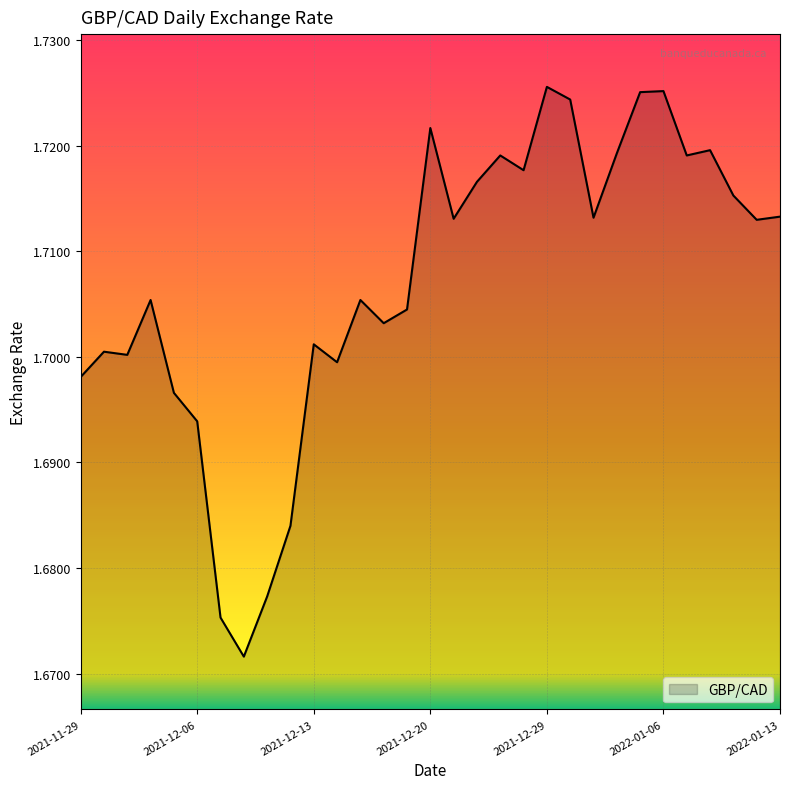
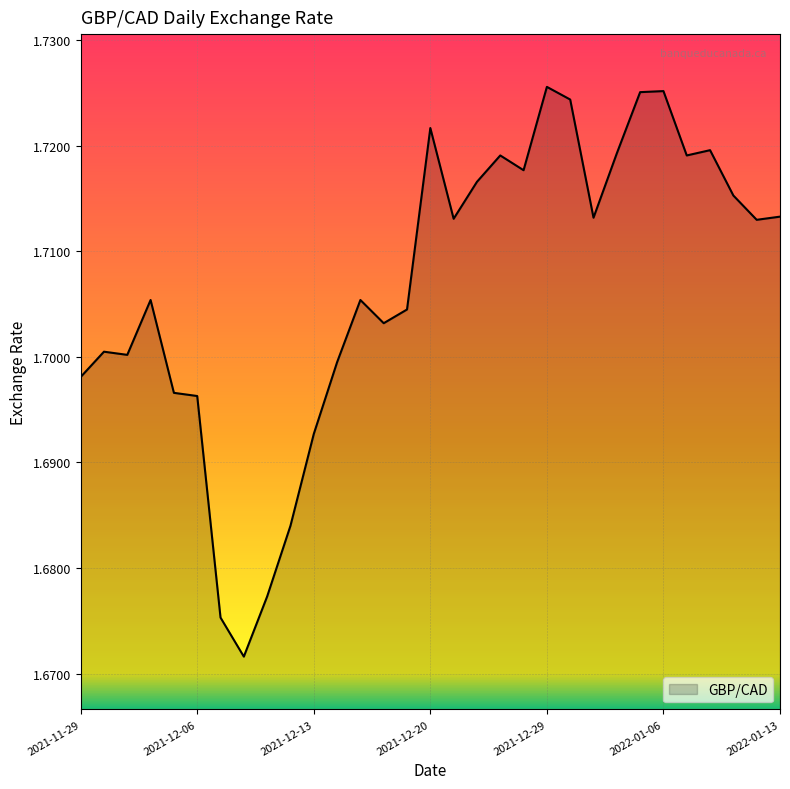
2021-12-06: 1.6939 -> 1.6963
2021-12-13: 1.7012 -> 1.6927
